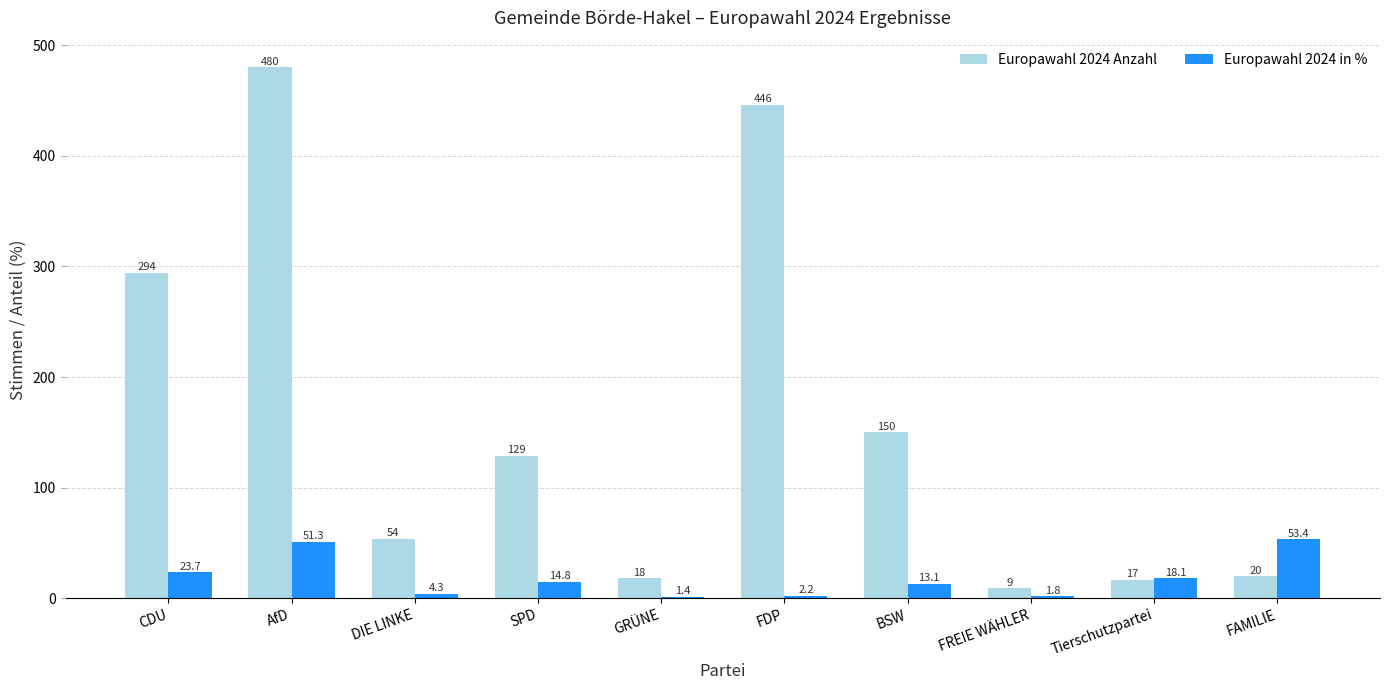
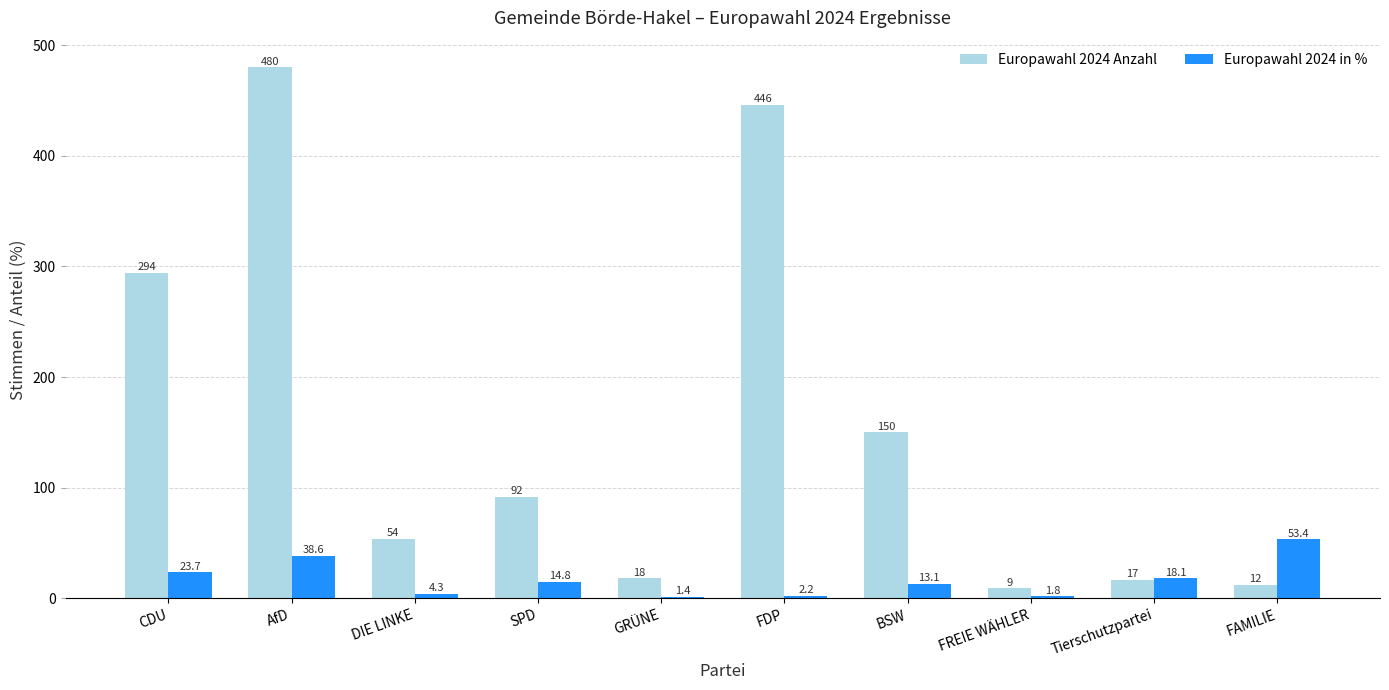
Europawahl 2024 in %, AfD: 51.3 -> 38.6
Europawahl 2024 Anzahl, SPD: 129 -> 92
Europawahl 2024 Anzahl, FAMILIE: 20 -> 12
